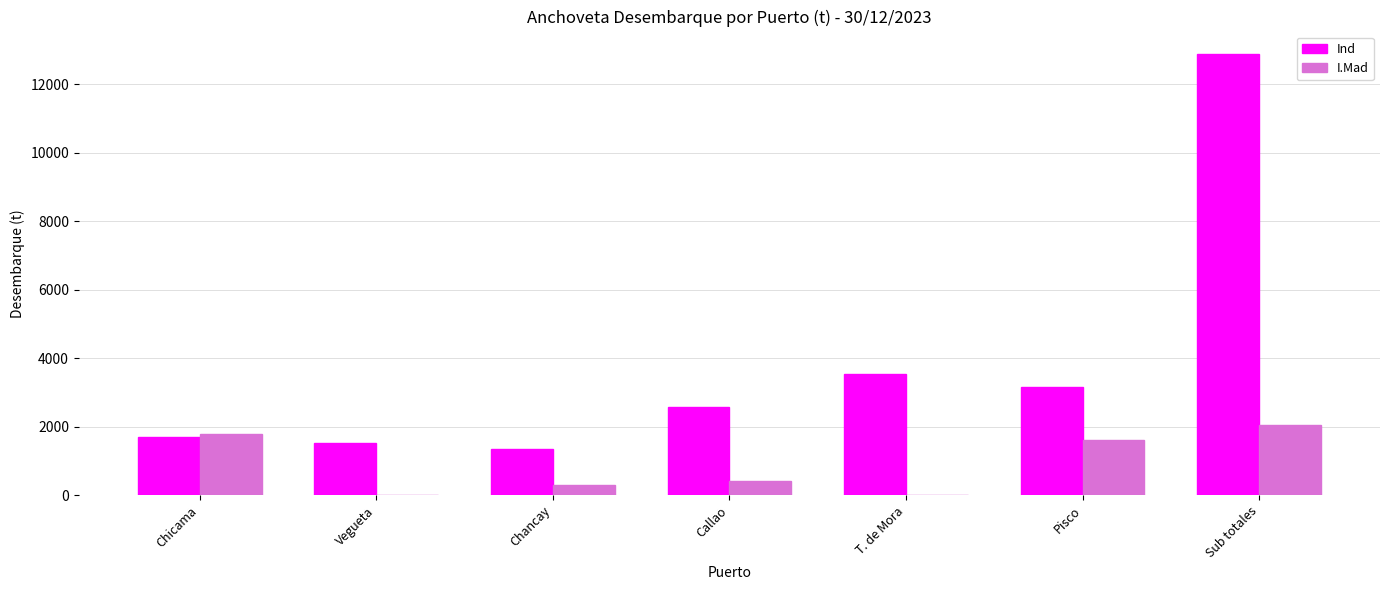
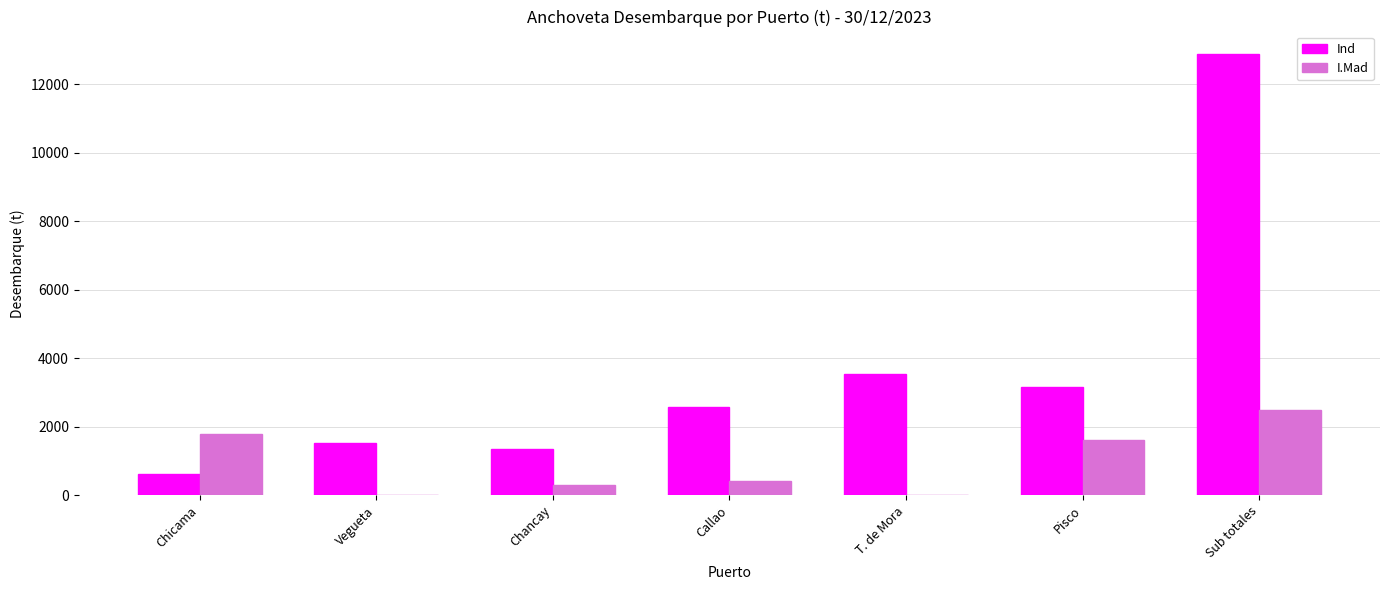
Ind, Chicama: 1700 -> 600
I.Mad, Sub totales: 2100 -> 2500
